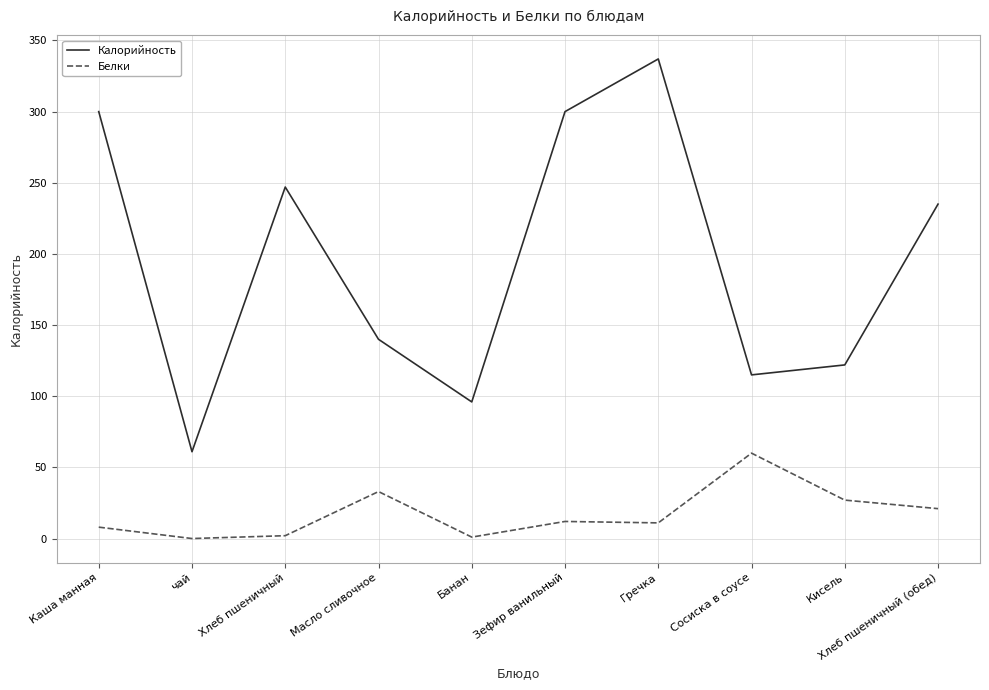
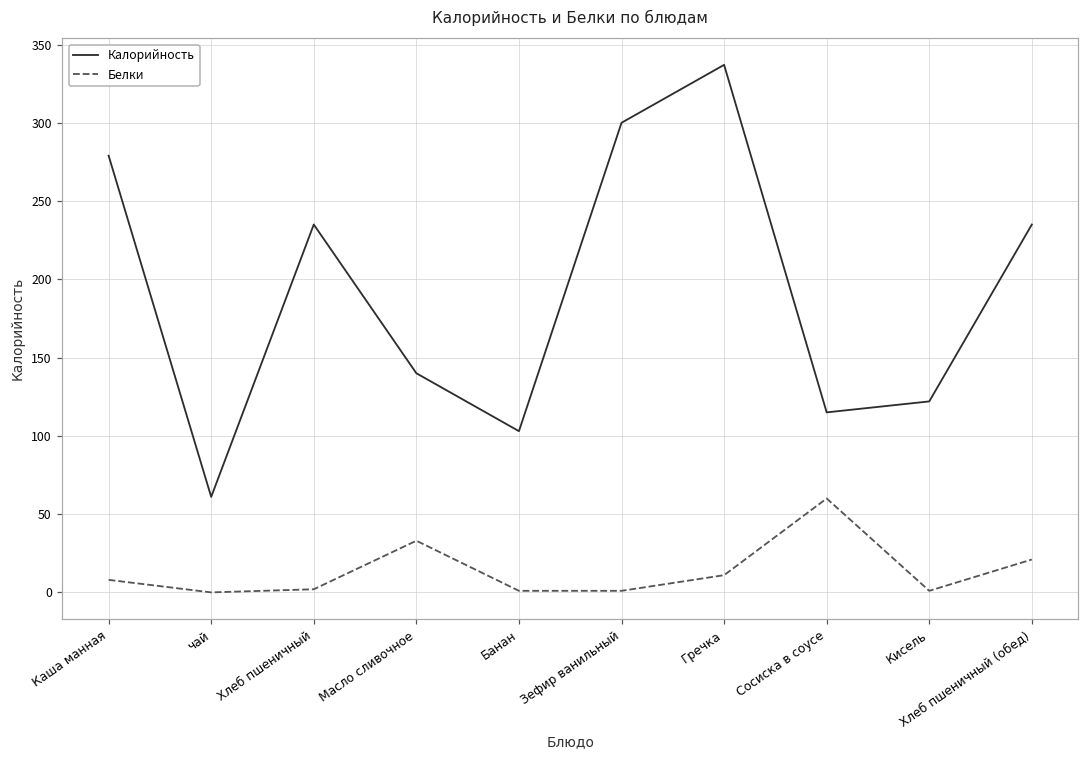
Калорийность, Каша манная: 300 -> 279
Калорийность, Хлеб пшеничный: 247 -> 235
Калорийность, Банан: 96 -> 103
Белки, Зефир ванильный: 12 -> 1
Белки, Кисель: 27 -> 1
